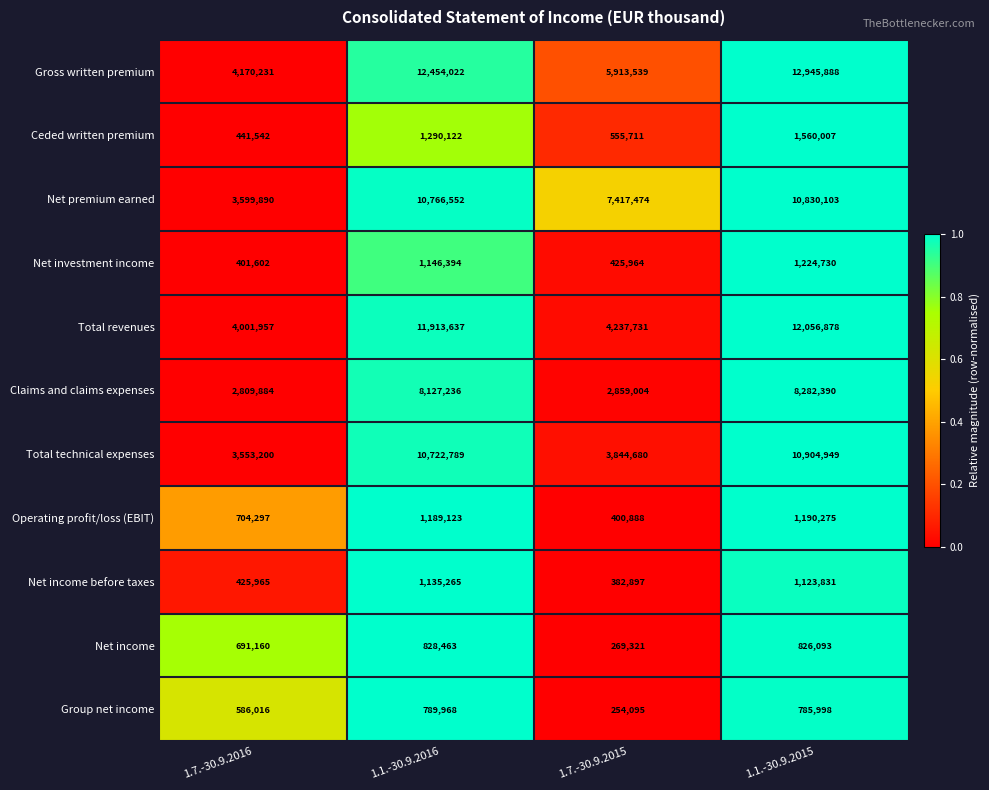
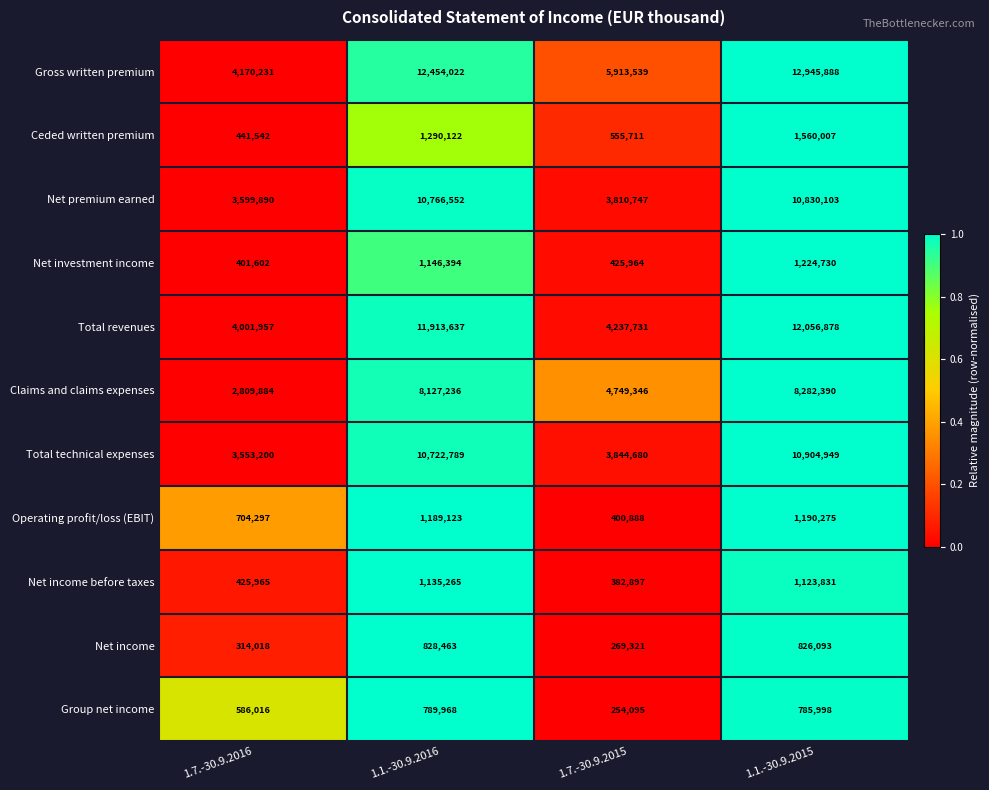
Net premium earned, 1.7.-30.9.2015: 7,417,474 -> 3,810,747
Claims and claims expenses, 1.7.-30.9.2015: 2,859,004 -> 4,749,346
Net income, 1.7.-30.9.2016: 691,160 -> 314,018
